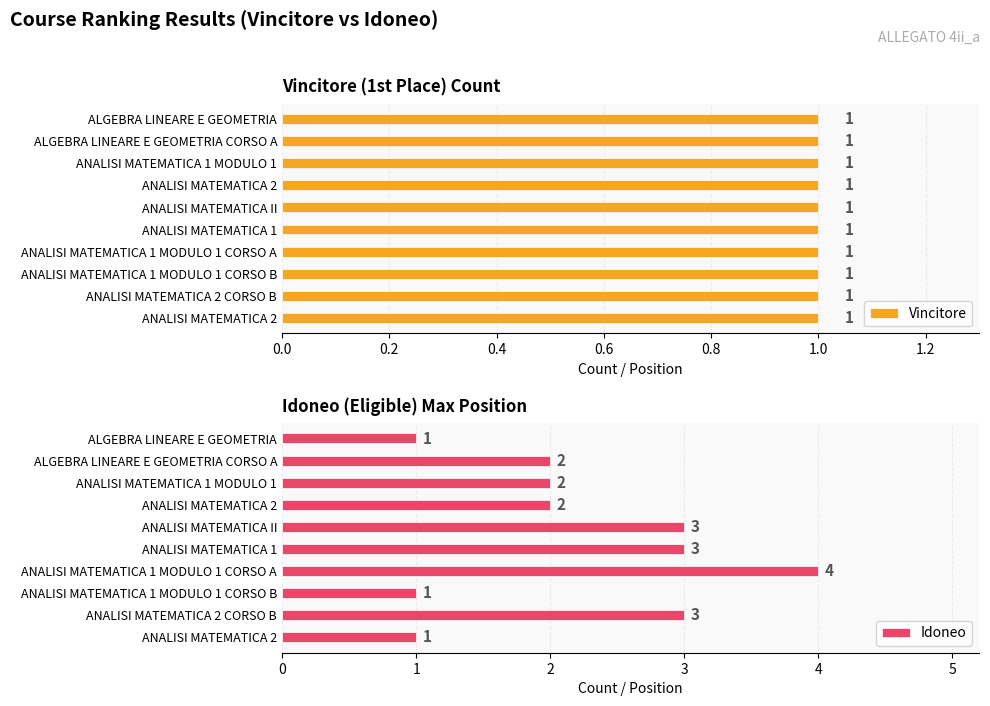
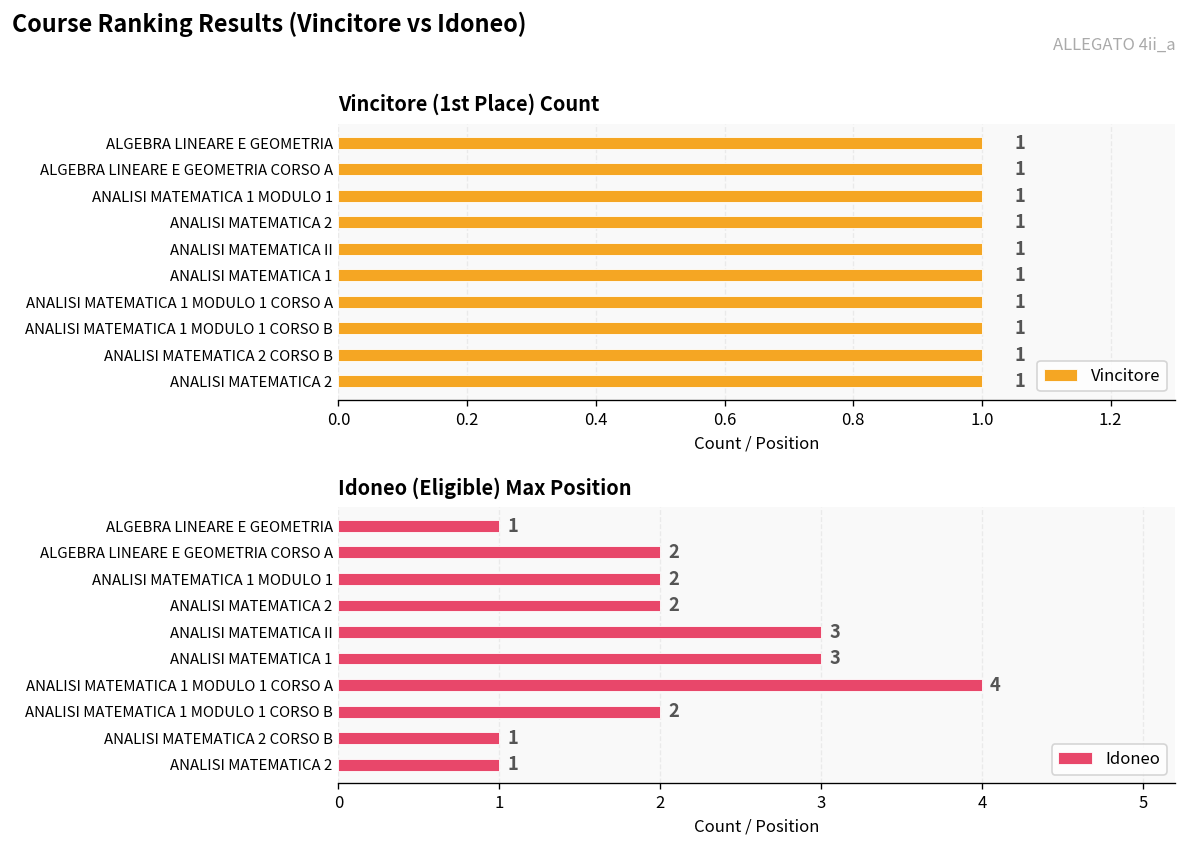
Idoneo (Eligible) Max Position, ANALISI MATEMATICA 1 MODULO 1 CORSO B: 1 -> 2
Idoneo (Eligible) Max Position, ANALISI MATEMATICA 2 CORSO B: 3 -> 1
